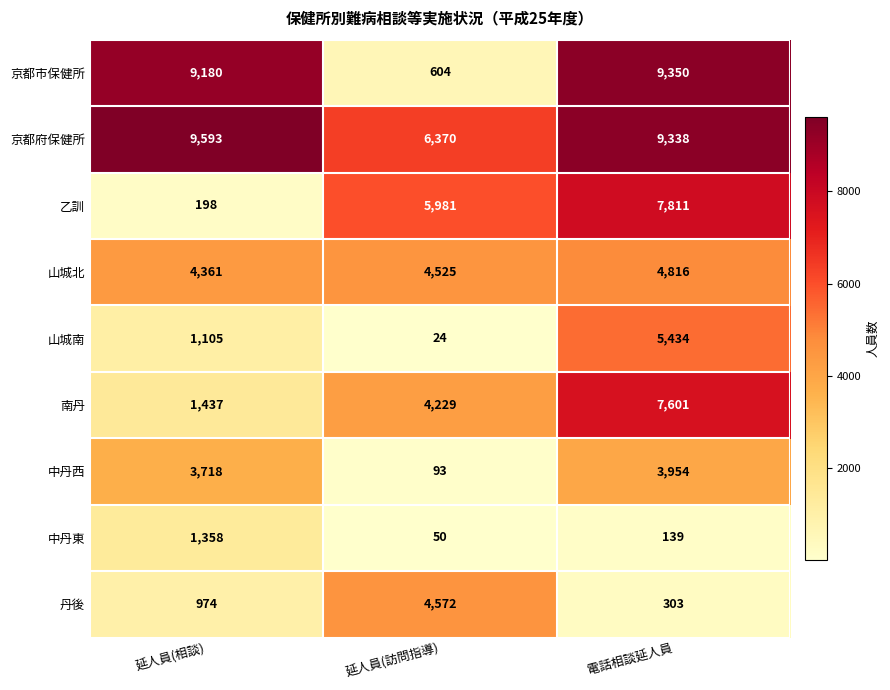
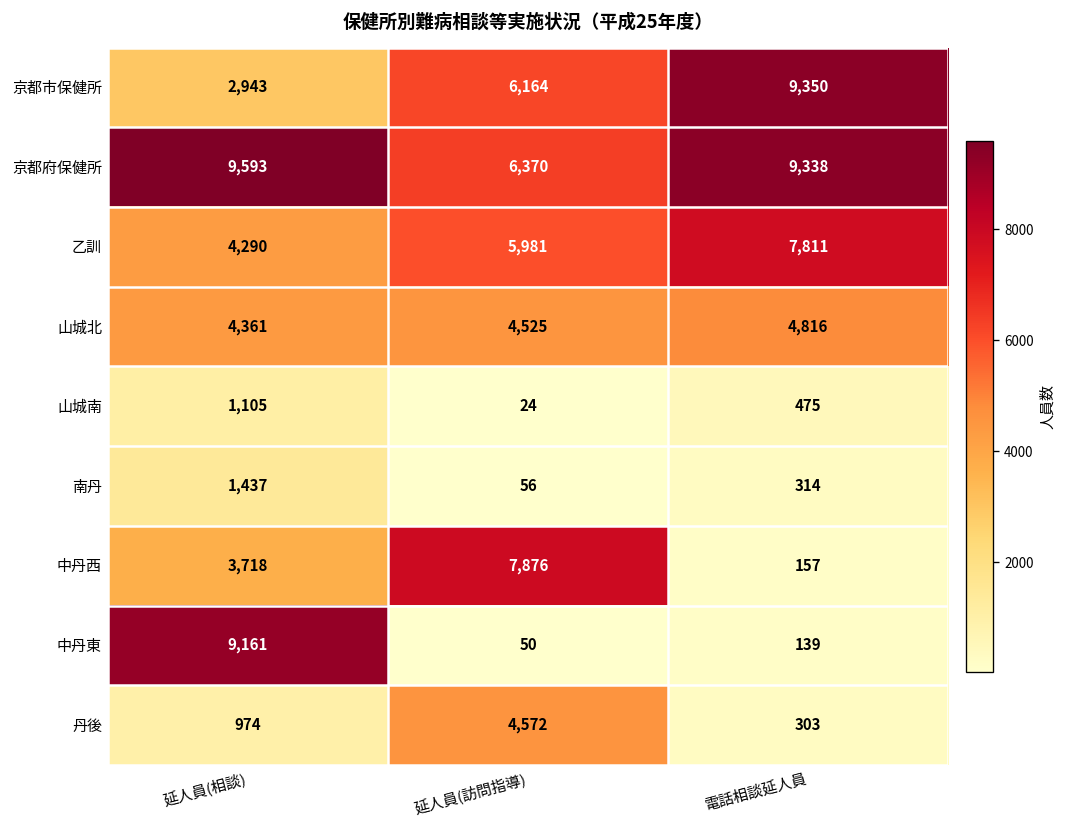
京都市保健所, 延人員(相談): 9,180 -> 2,943
京都市保健所, 延人員(訪問指導): 604 -> 6,164
乙訓, 延人員(相談): 198 -> 4,290
山城南, 電話相談延人員: 5,434 -> 475
南丹, 延人員(訪問指導): 4,229 -> 56
南丹, 電話相談延人員: 7,601 -> 314
中丹西, 延人員(訪問指導): 93 -> 7,876
中丹西, 電話相談延人員: 3,954 -> 157
中丹東, 延人員(相談): 1,358 -> 9,161
